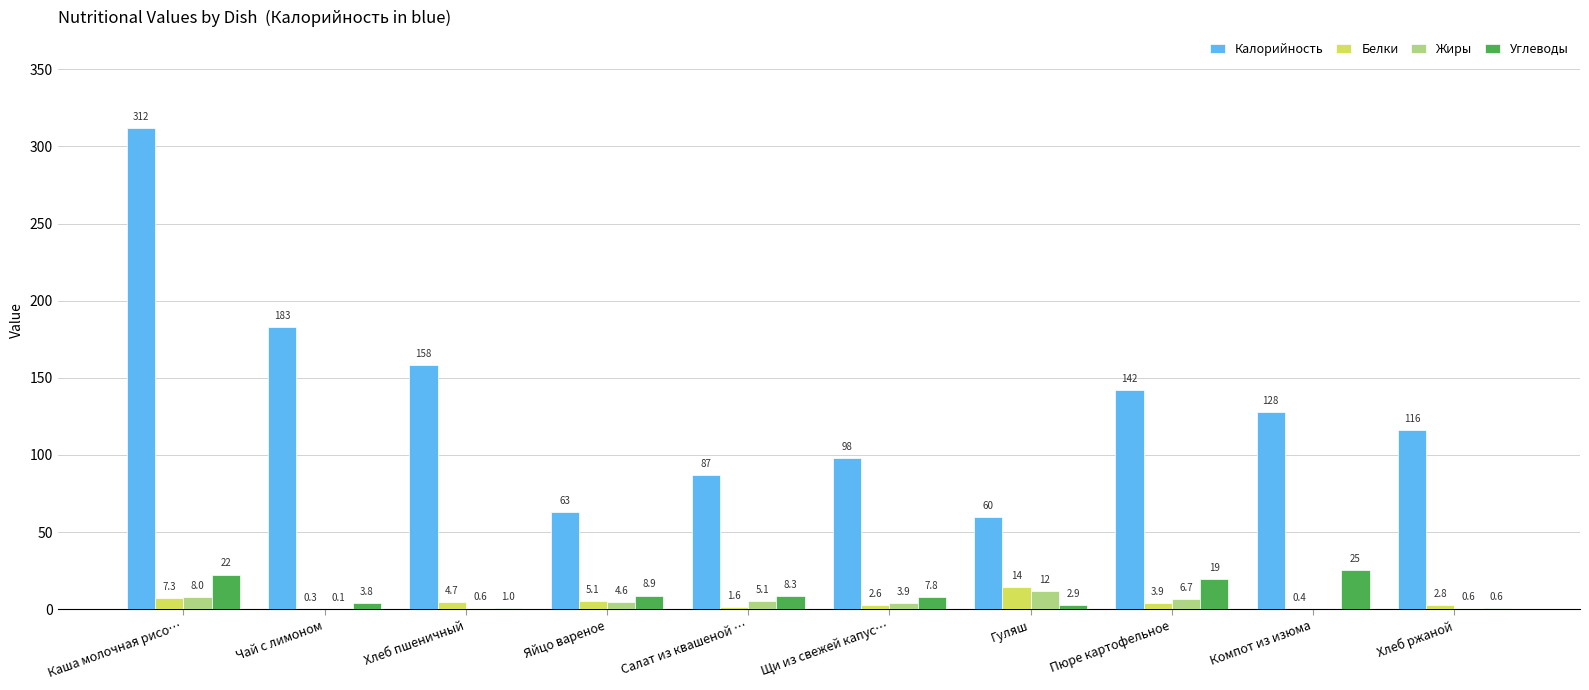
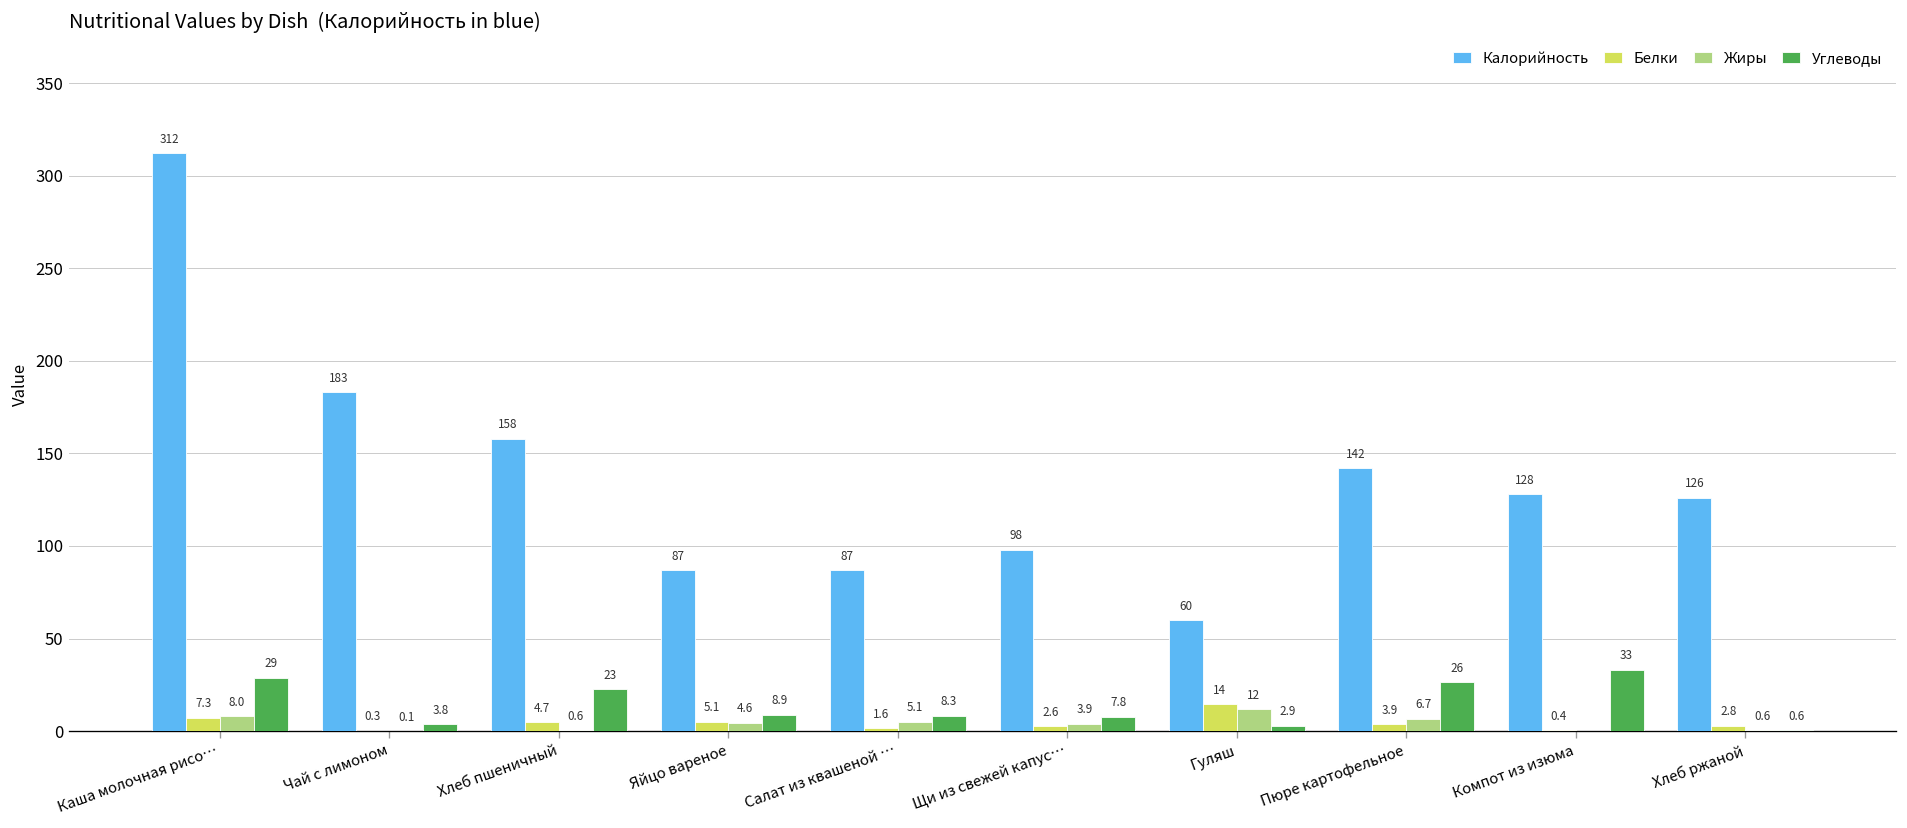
Углеводы, Каша молочная рисо…: 22 -> 29
Углеводы, Хлеб пшеничный: 1.0 -> 23
Калорийность, Яйцо вареное: 63 -> 87
Углеводы, Пюре картофельное: 19 -> 26
Углеводы, Компот из изюма: 25 -> 33
Калорийность, Хлеб ржаной: 116 -> 126
